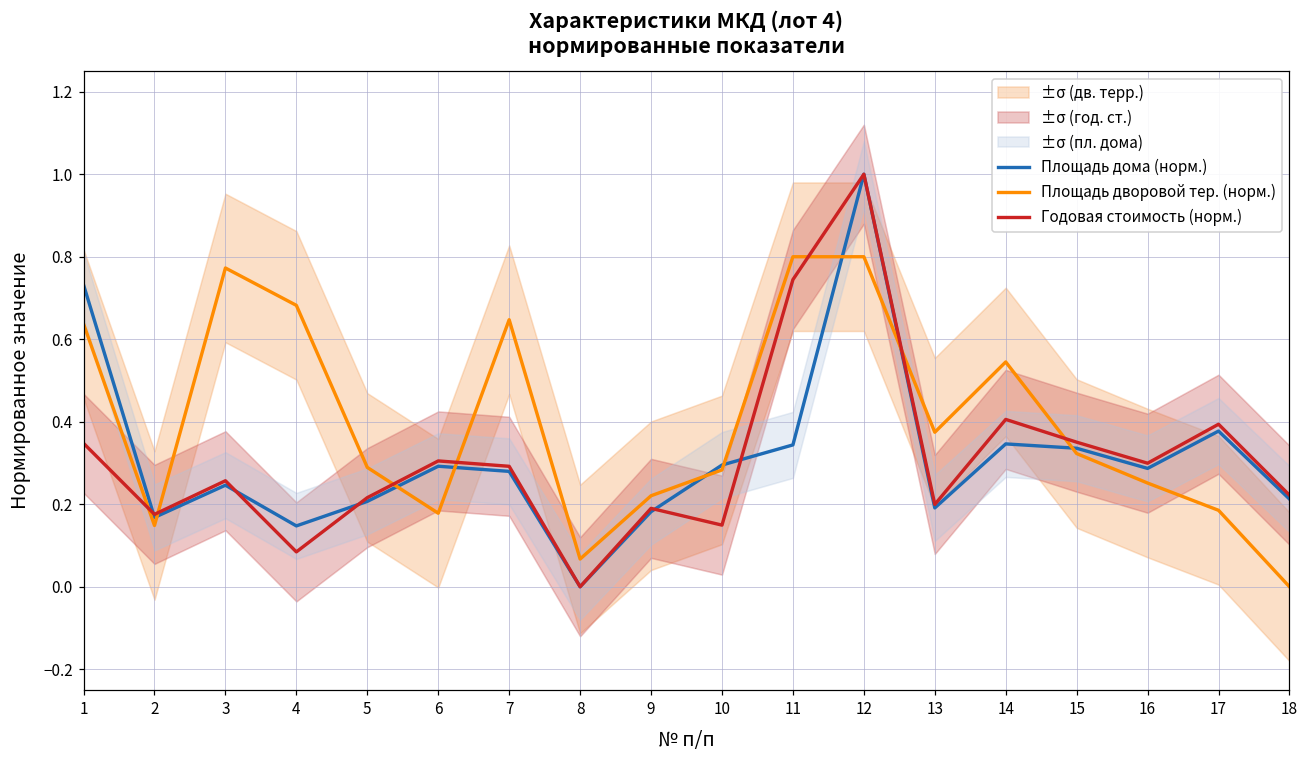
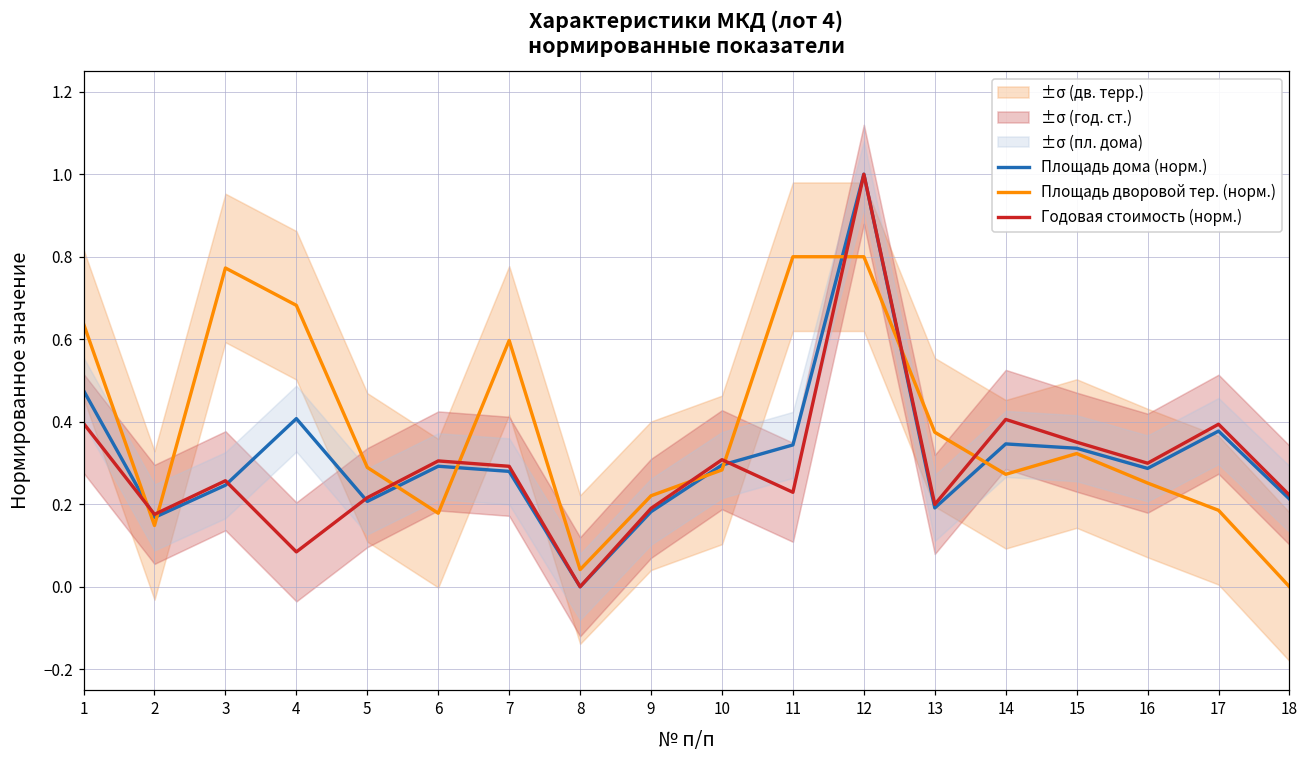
Площадь дома (норм.), 1: 0.73 -> 0.48
Годовая стоимость (норм.), 1: 0.35 -> 0.40
Площадь дома (норм.), 4: 0.15 -> 0.41
Площадь дворовой тер. (норм.), 7: 0.65 -> 0.60
Площадь дворовой тер. (норм.), 8: 0.07 -> 0.04
Годовая стоимость (норм.), 10: 0.15 -> 0.31
Годовая стоимость (норм.), 11: 0.74 -> 0.23
Площадь дворовой тер. (норм.), 14: 0.54 -> 0.27
